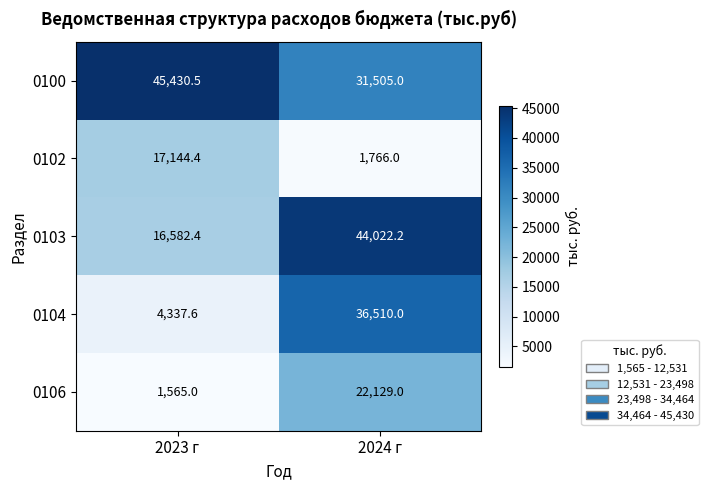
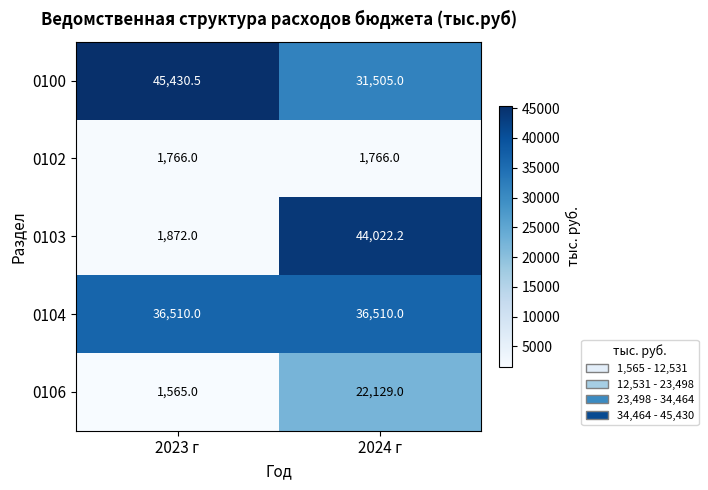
0102, 2023 г: 17,144.4 -> 1,766.0
0103, 2023 г: 16,582.4 -> 1,872.0
0104, 2023 г: 4,337.6 -> 36,510.0
